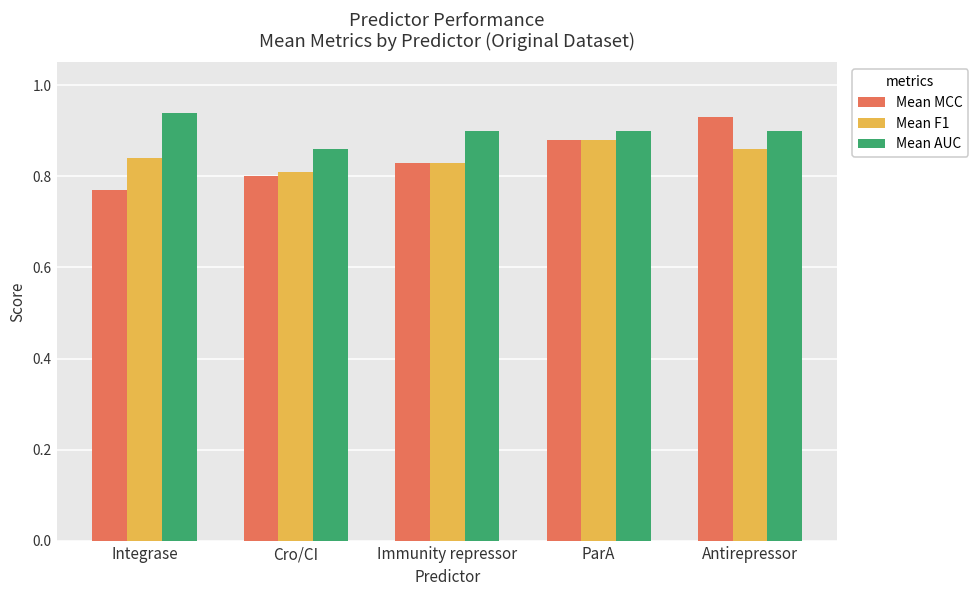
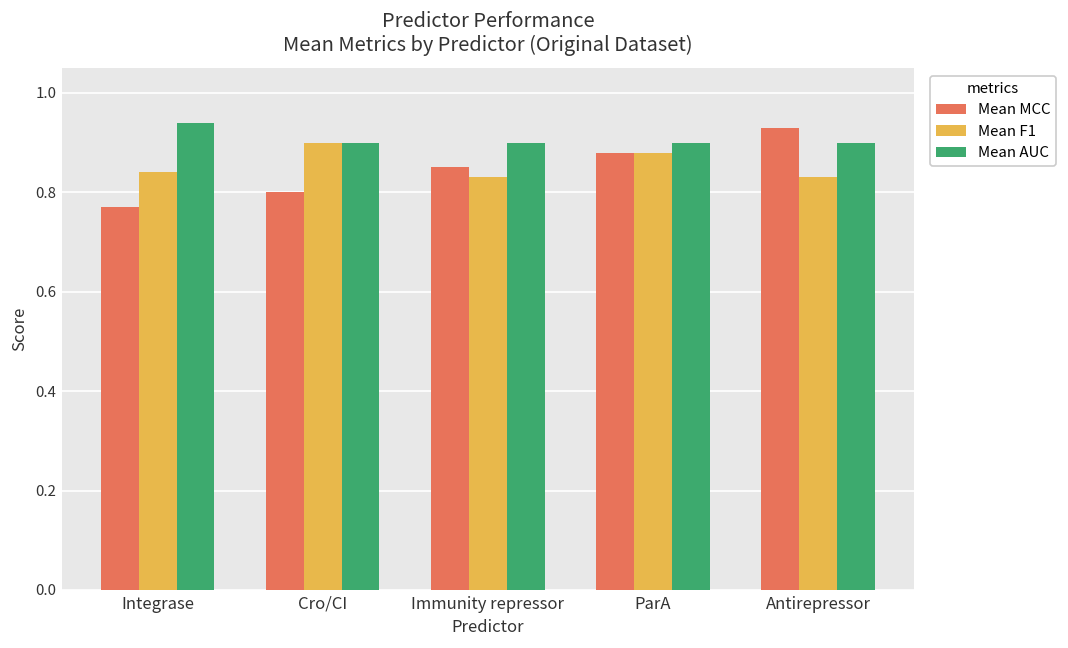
Mean F1, Cro/CI: 0.81 -> 0.90
Mean AUC, Cro/CI: 0.86 -> 0.90
Mean MCC, Immunity repressor: 0.83 -> 0.85
Mean F1, Antirepressor: 0.86 -> 0.83
